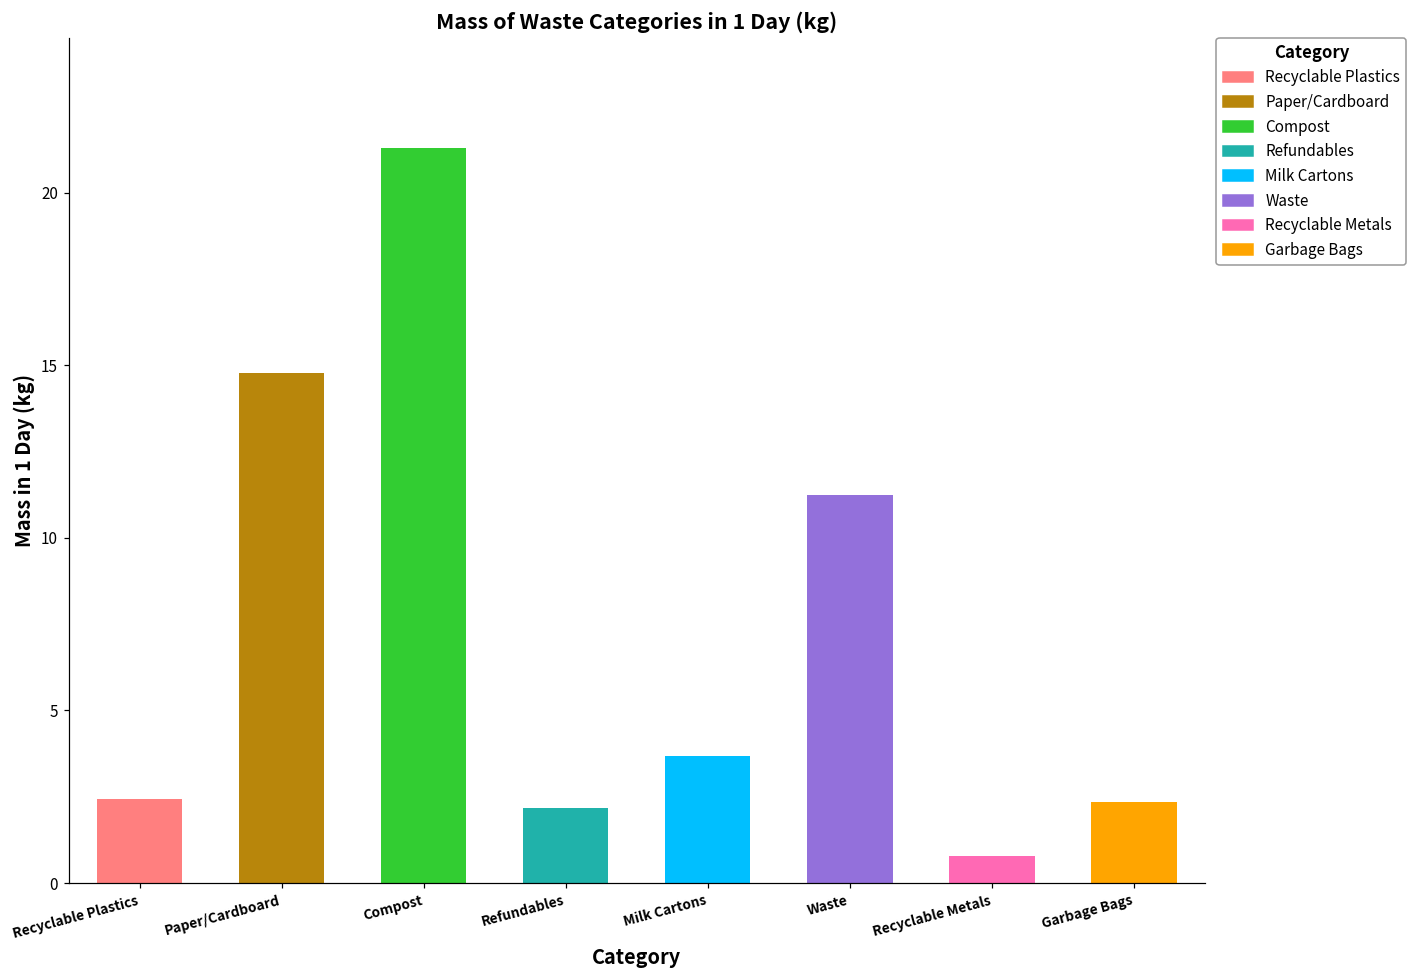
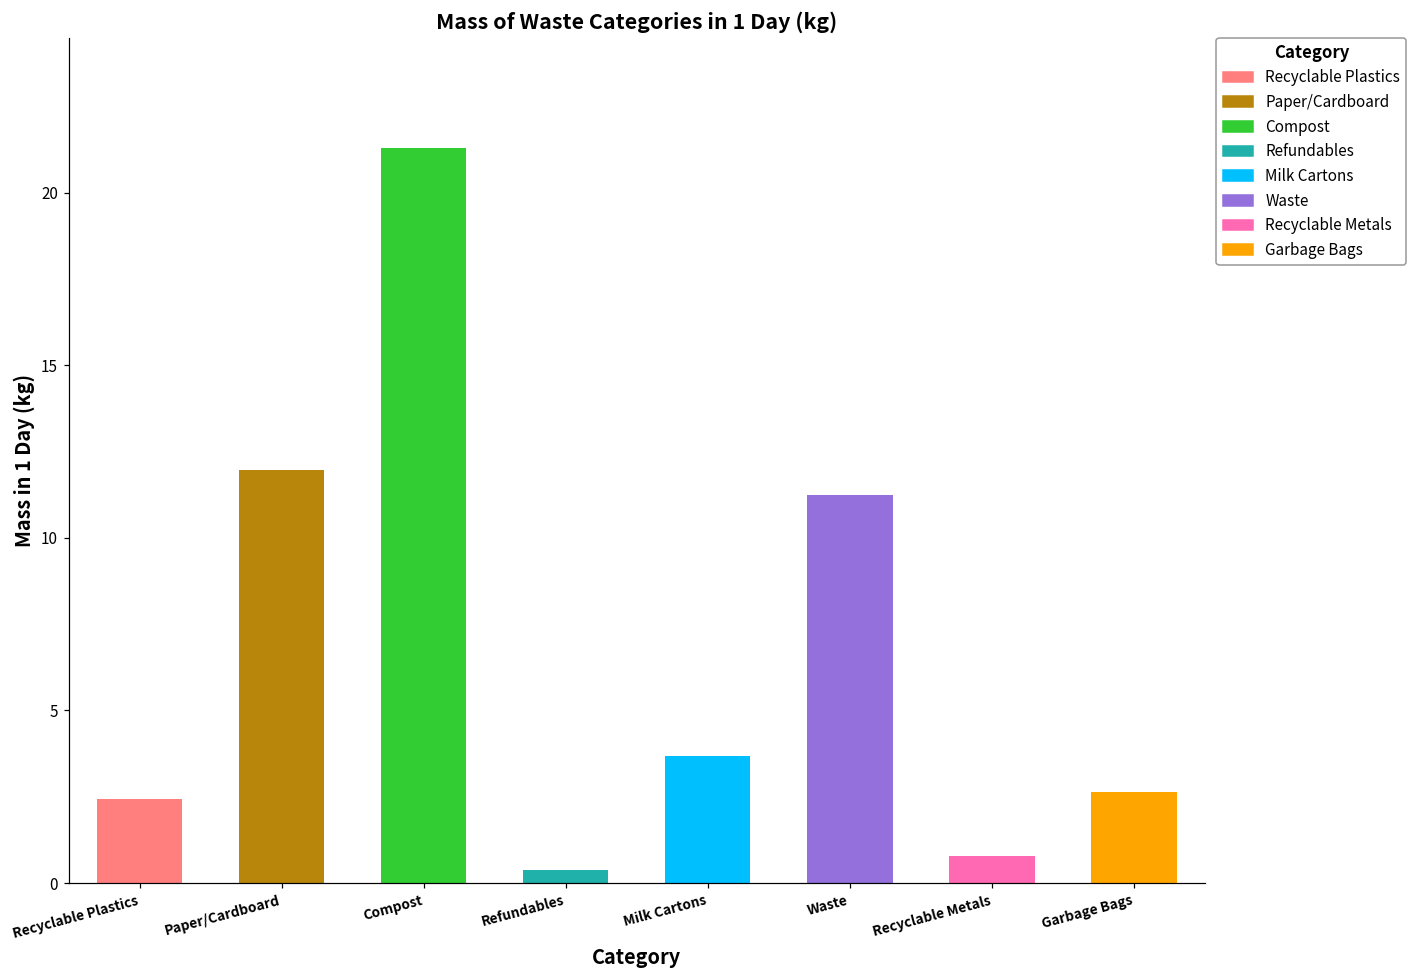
Paper/Cardboard: 14.8 -> 12.0
Refundables: 2.2 -> 0.4
Garbage Bags: 2.4 -> 2.6
